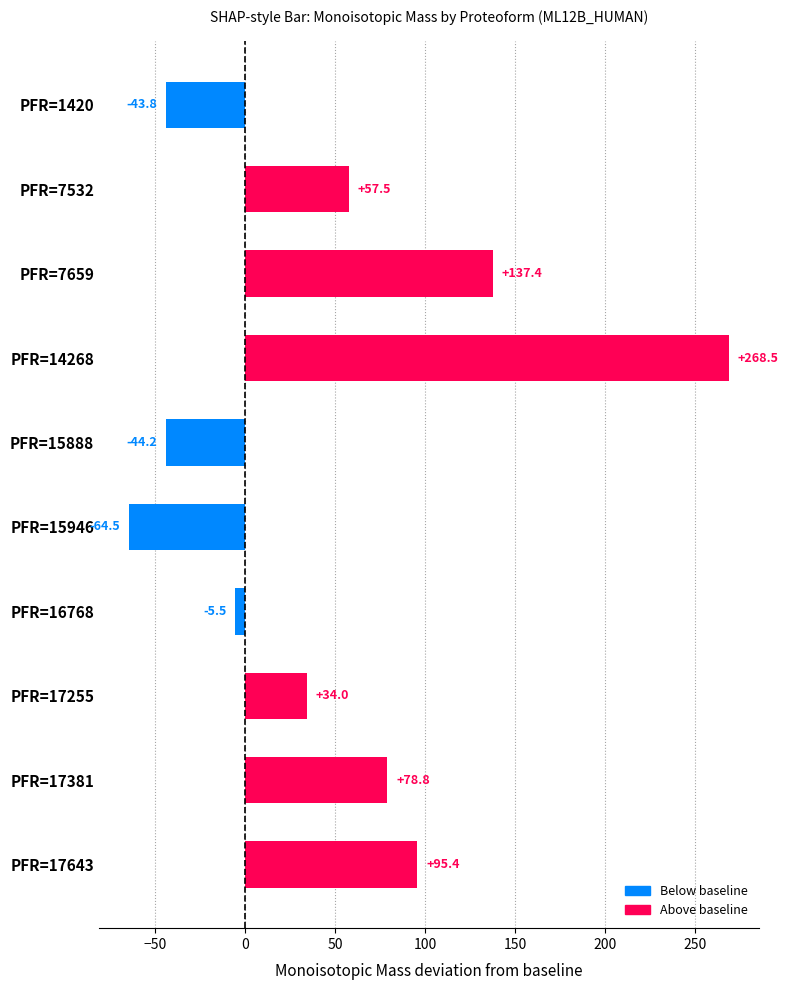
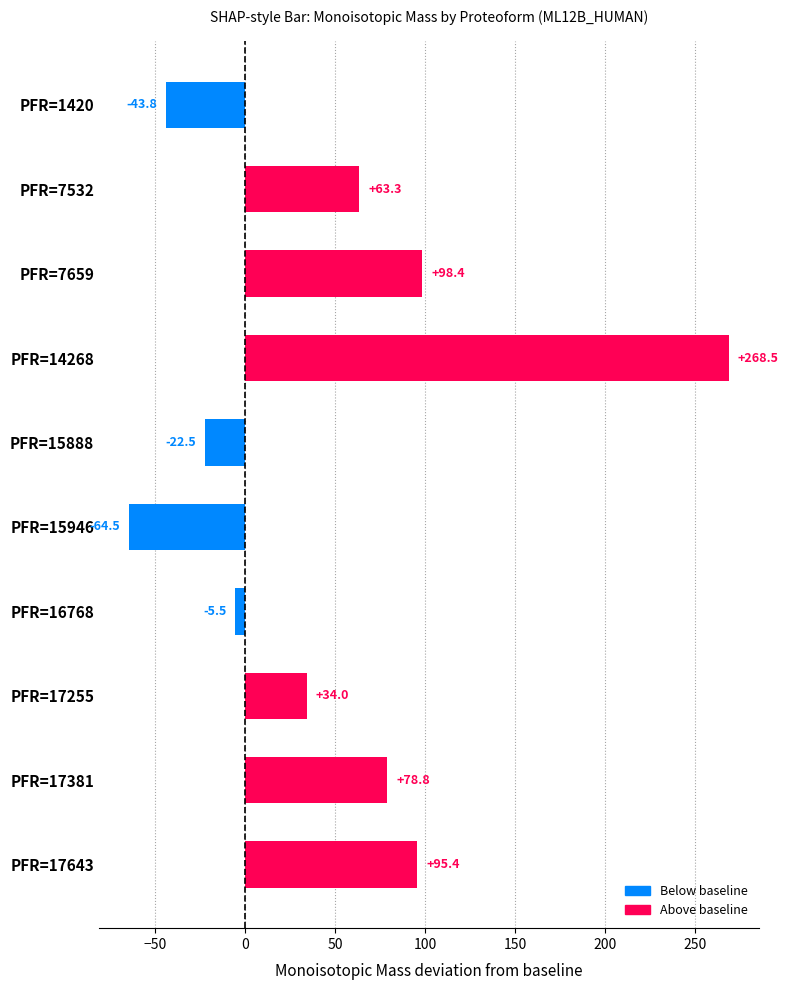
PFR=7532: +57.5 -> +63.3
PFR=7659: +137.4 -> +98.4
PFR=15888: -44.2 -> -22.5
